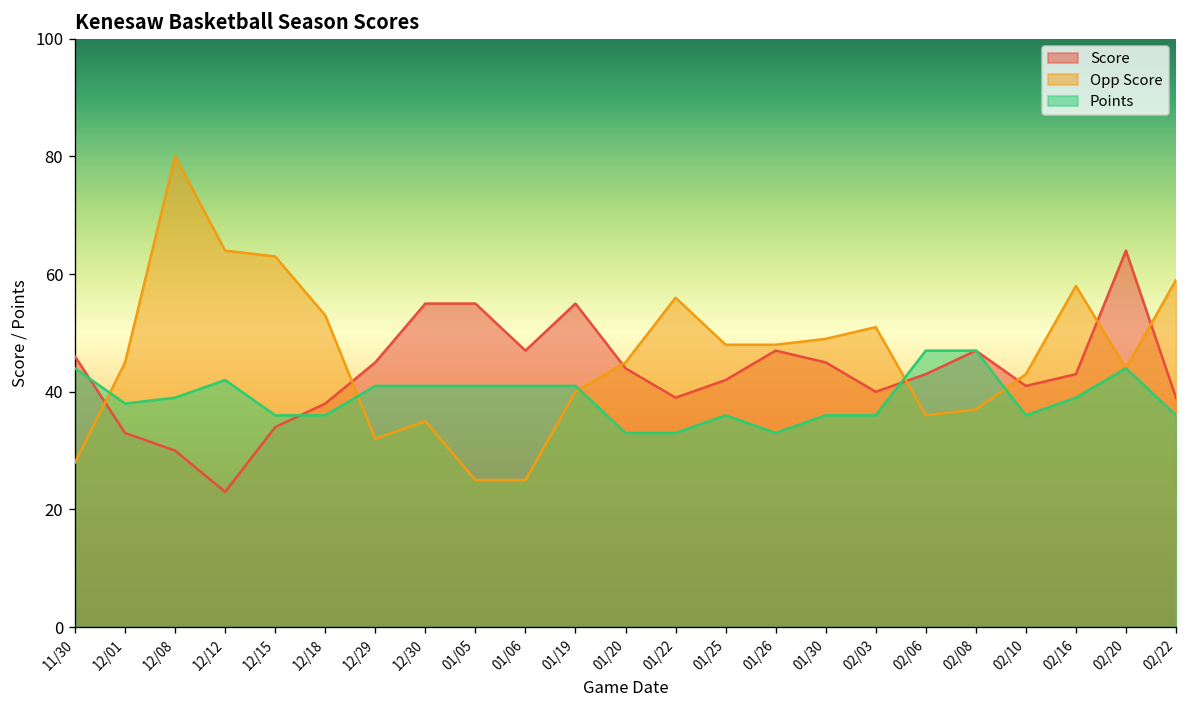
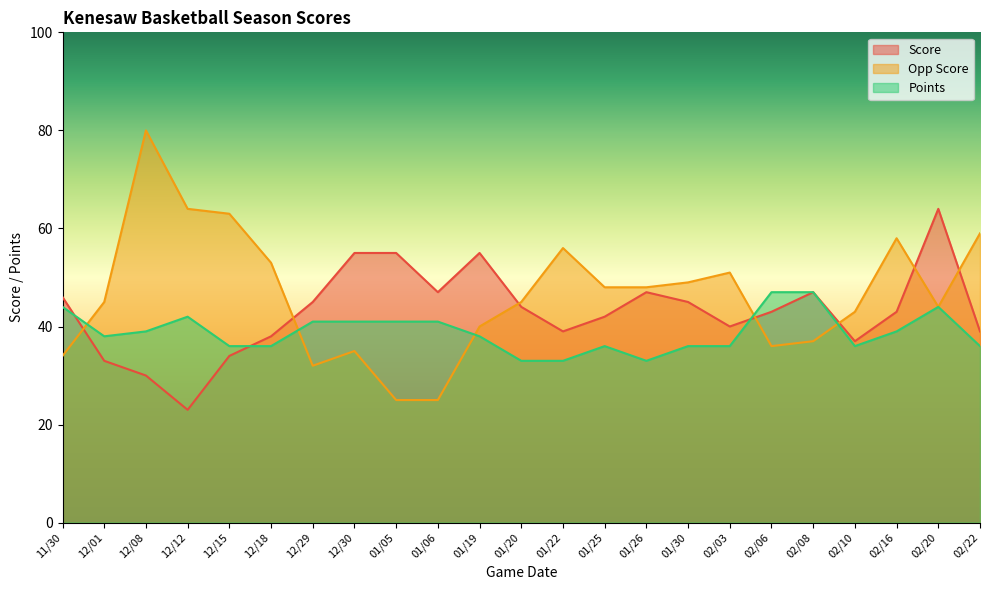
Opp Score, 11/30: 28 -> 34
Points, 01/19: 41 -> 38
Score, 02/10: 41 -> 37
